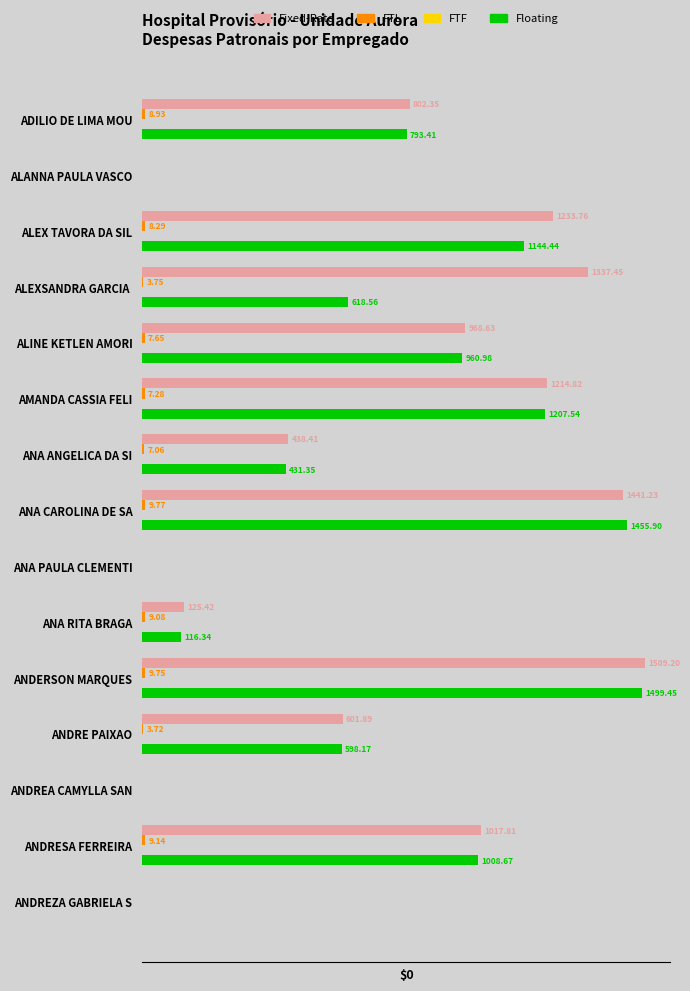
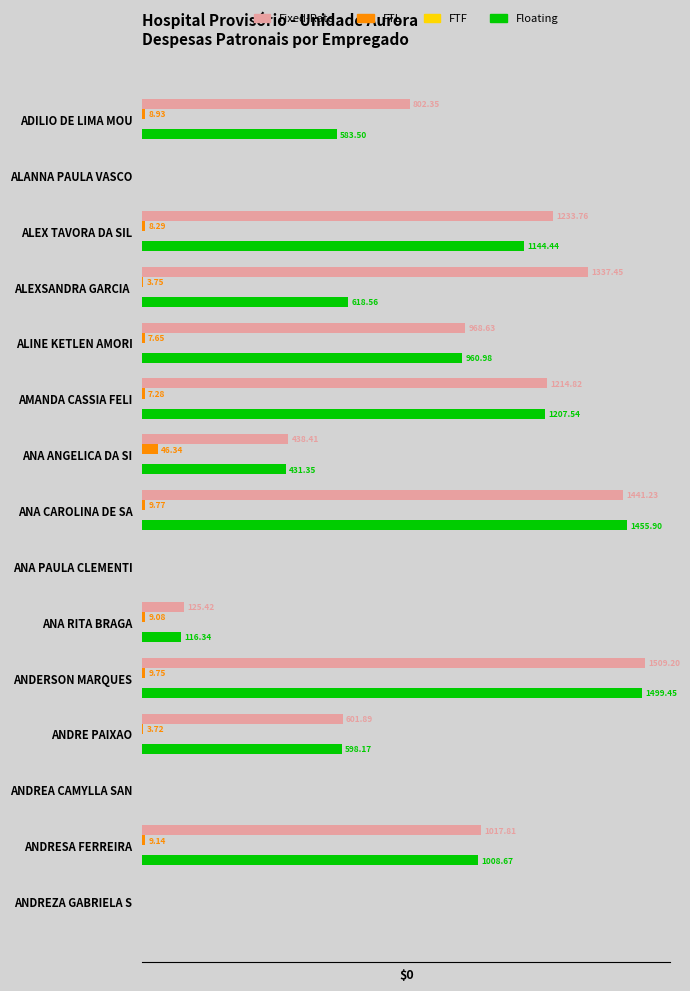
Floating, ADILIO DE LIMA MOU: 793.41 -> 583.50
FTL, ANA ANGELICA DA SI: 7.06 -> 46.34
